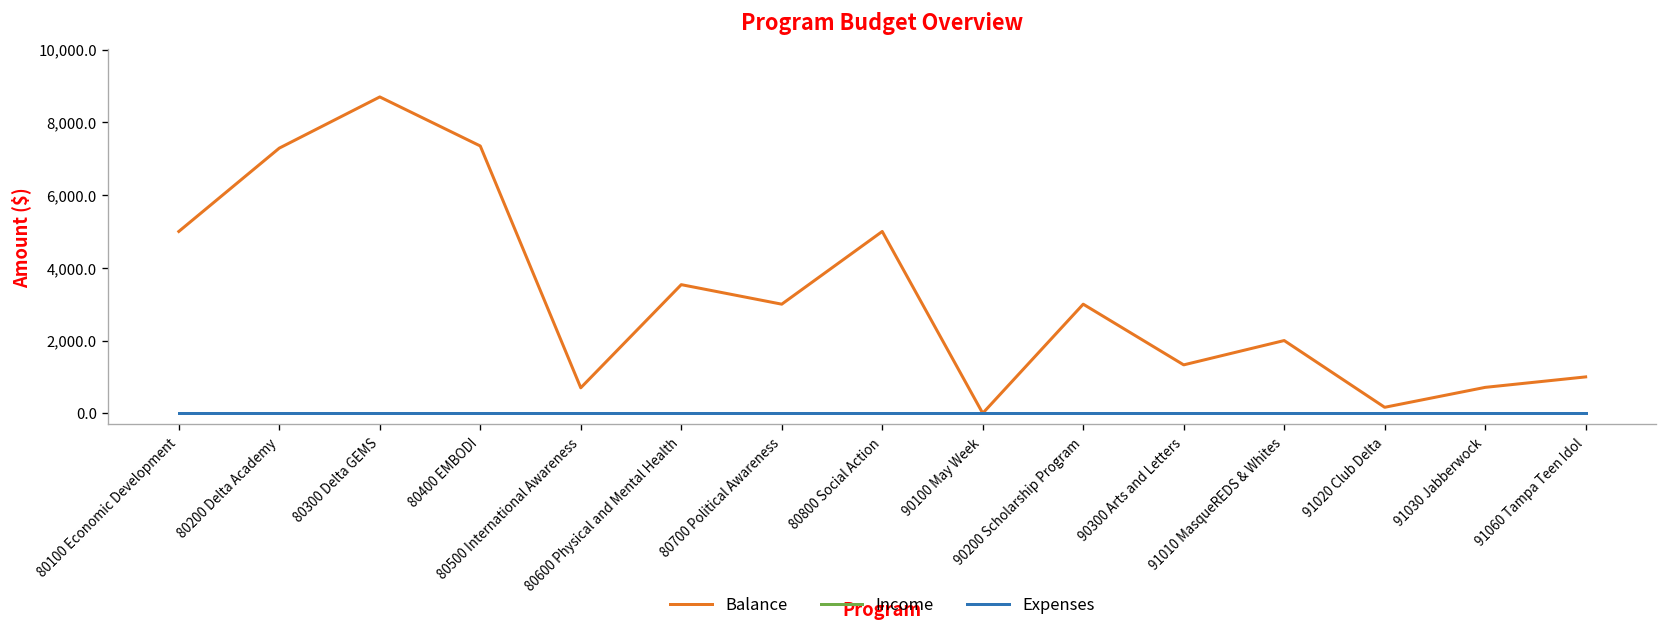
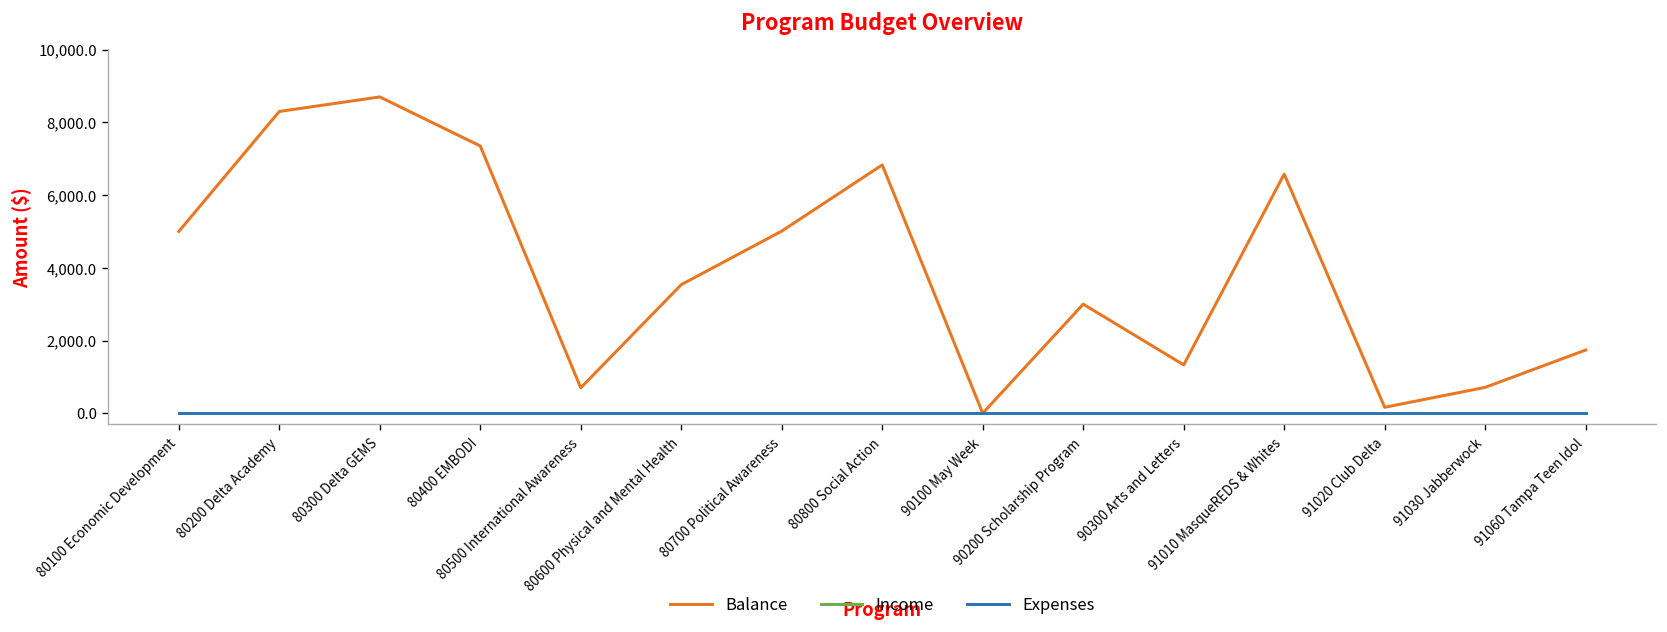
Balance, 80200 Delta Academy: 7,300 -> 8,300
Balance, 80700 Political Awareness: 3,000 -> 5,000
Balance, 80800 Social Action: 5,000 -> 6,800
Balance, 91010 MasqueREDS & Whites: 2,000 -> 6,600
Balance, 91060 Tampa Teen Idol: 1,000 -> 1,700
